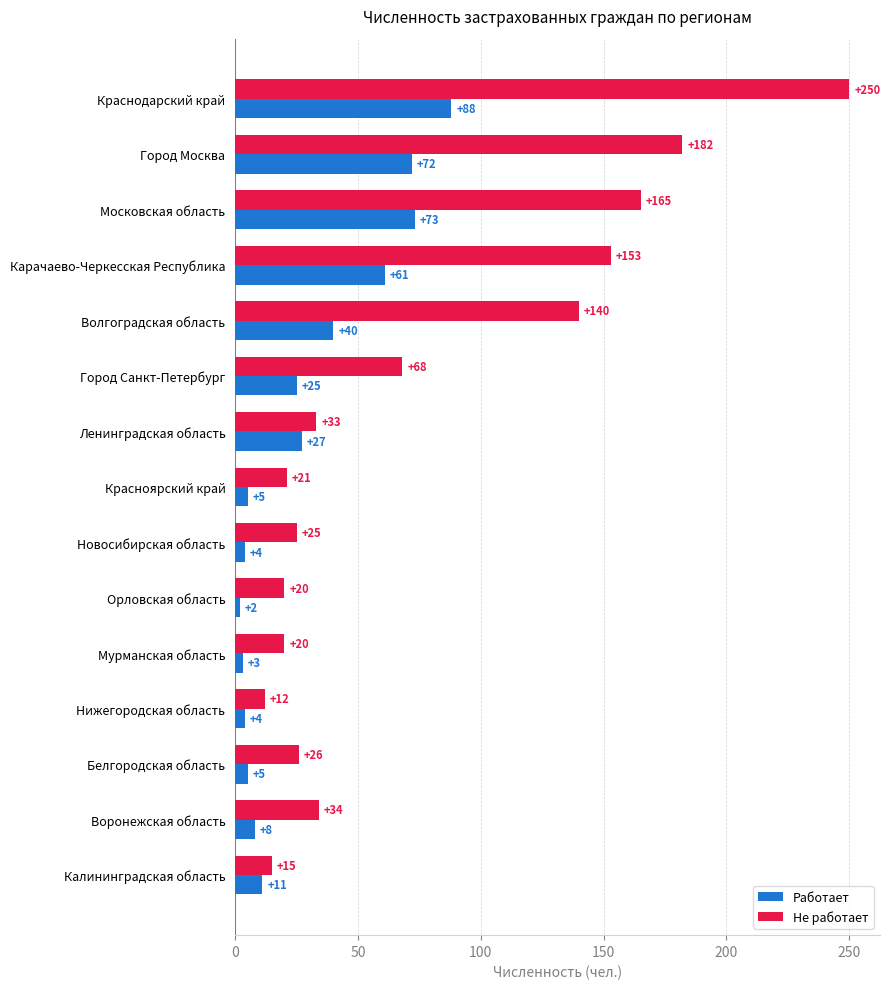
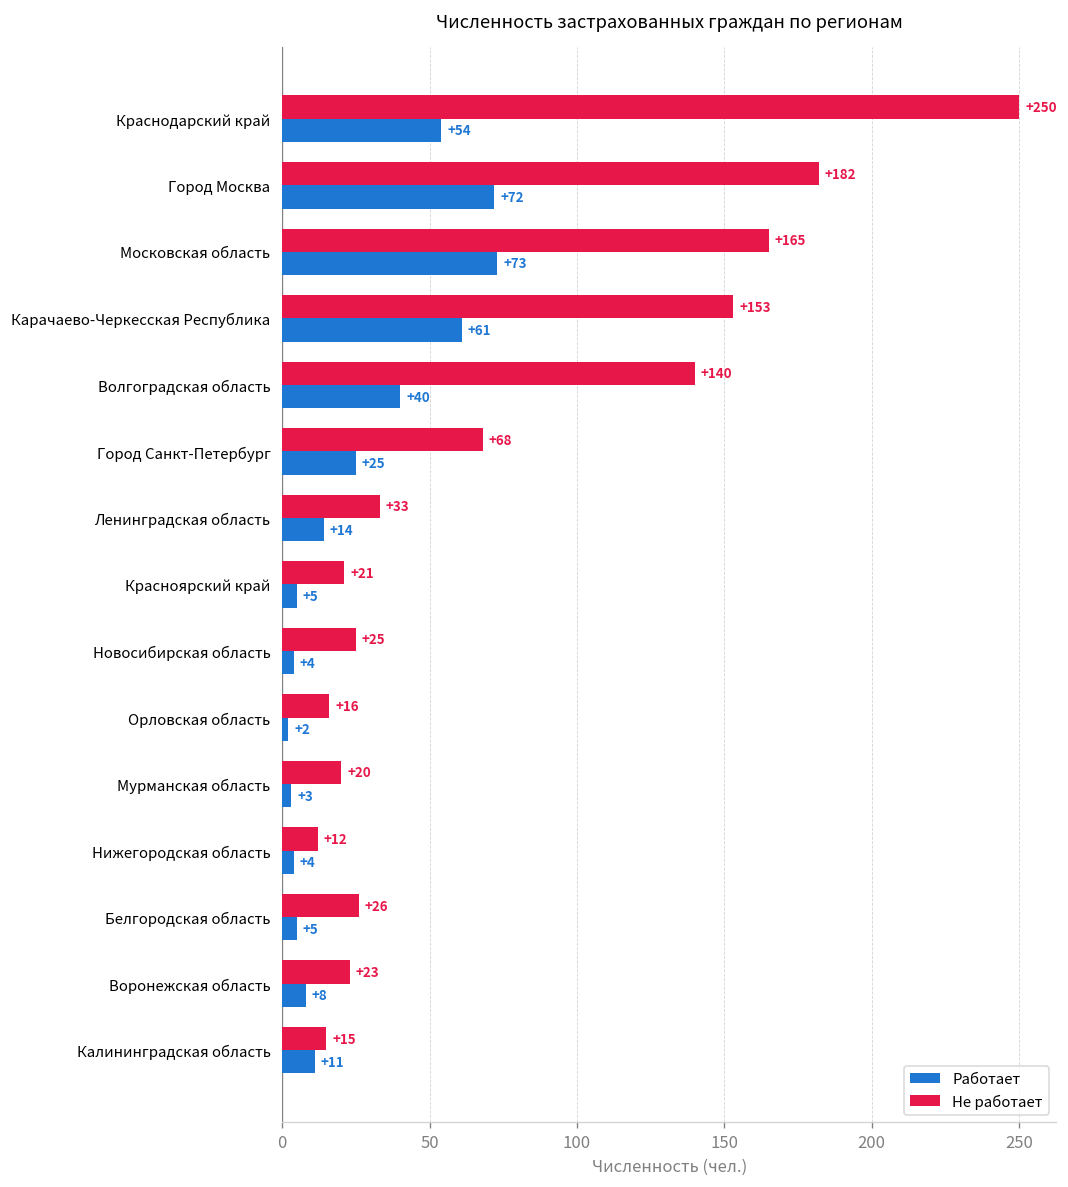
Работает, Краснодарский край: +88 -> +54
Работает, Ленинградская область: +27 -> +14
Не работает, Орловская область: +20 -> +16
Не работает, Воронежская область: +34 -> +23
